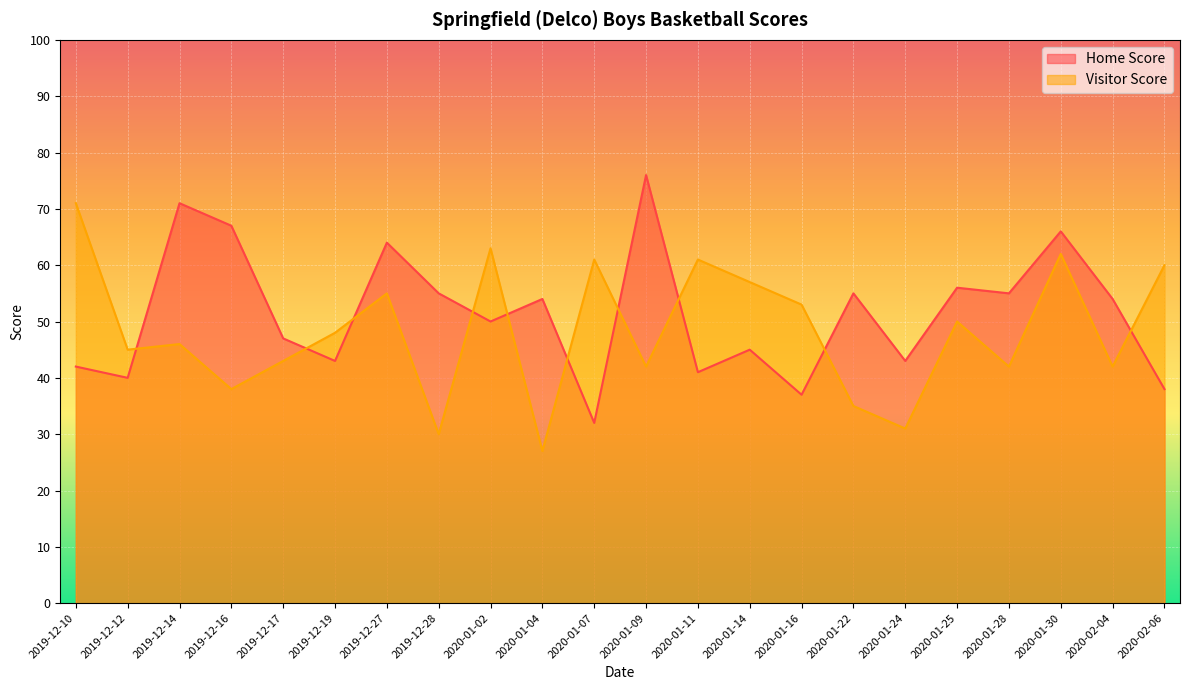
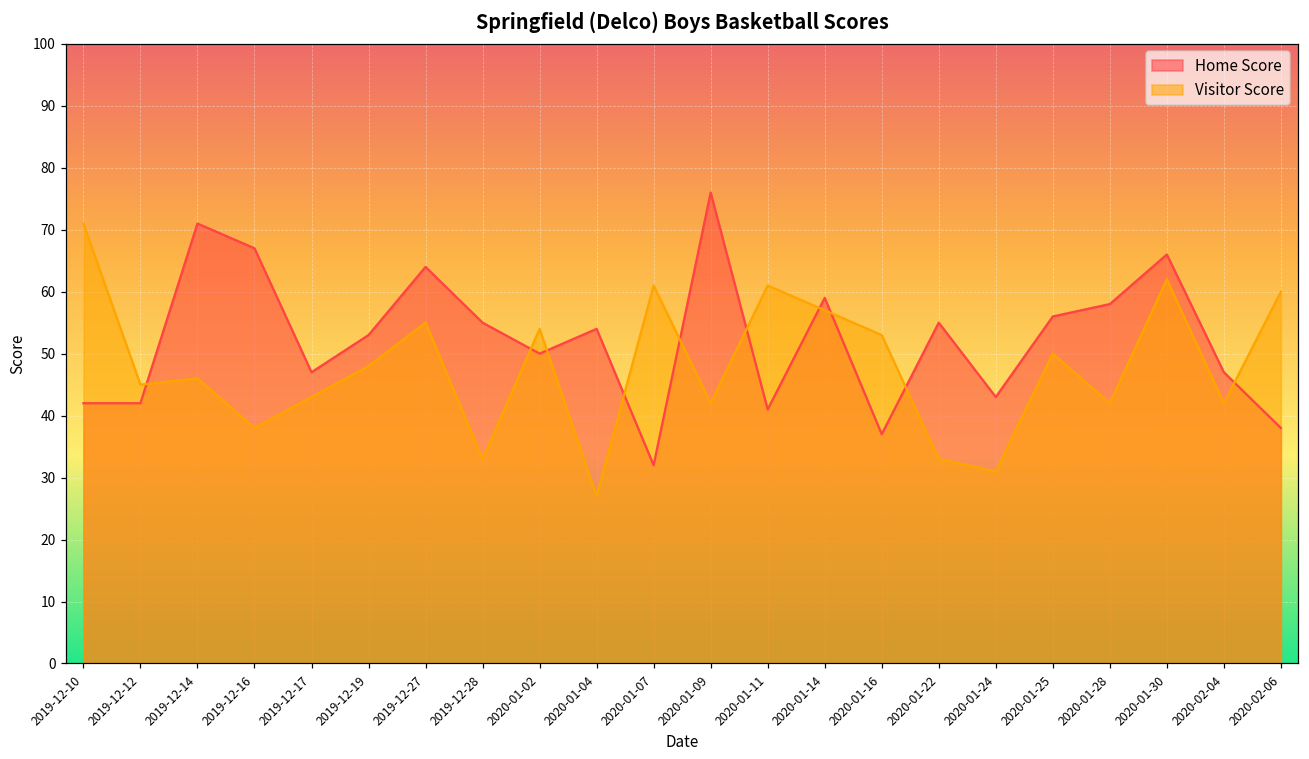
Home Score, 2019-12-12: 40 -> 42
Home Score, 2019-12-19: 43 -> 53
Visitor Score, 2019-12-28: 30 -> 33
Visitor Score, 2020-01-02: 63 -> 54
Home Score, 2020-01-14: 45 -> 59
Visitor Score, 2020-01-22: 35 -> 33
Home Score, 2020-01-28: 55 -> 58
Home Score, 2020-02-04: 54 -> 47
